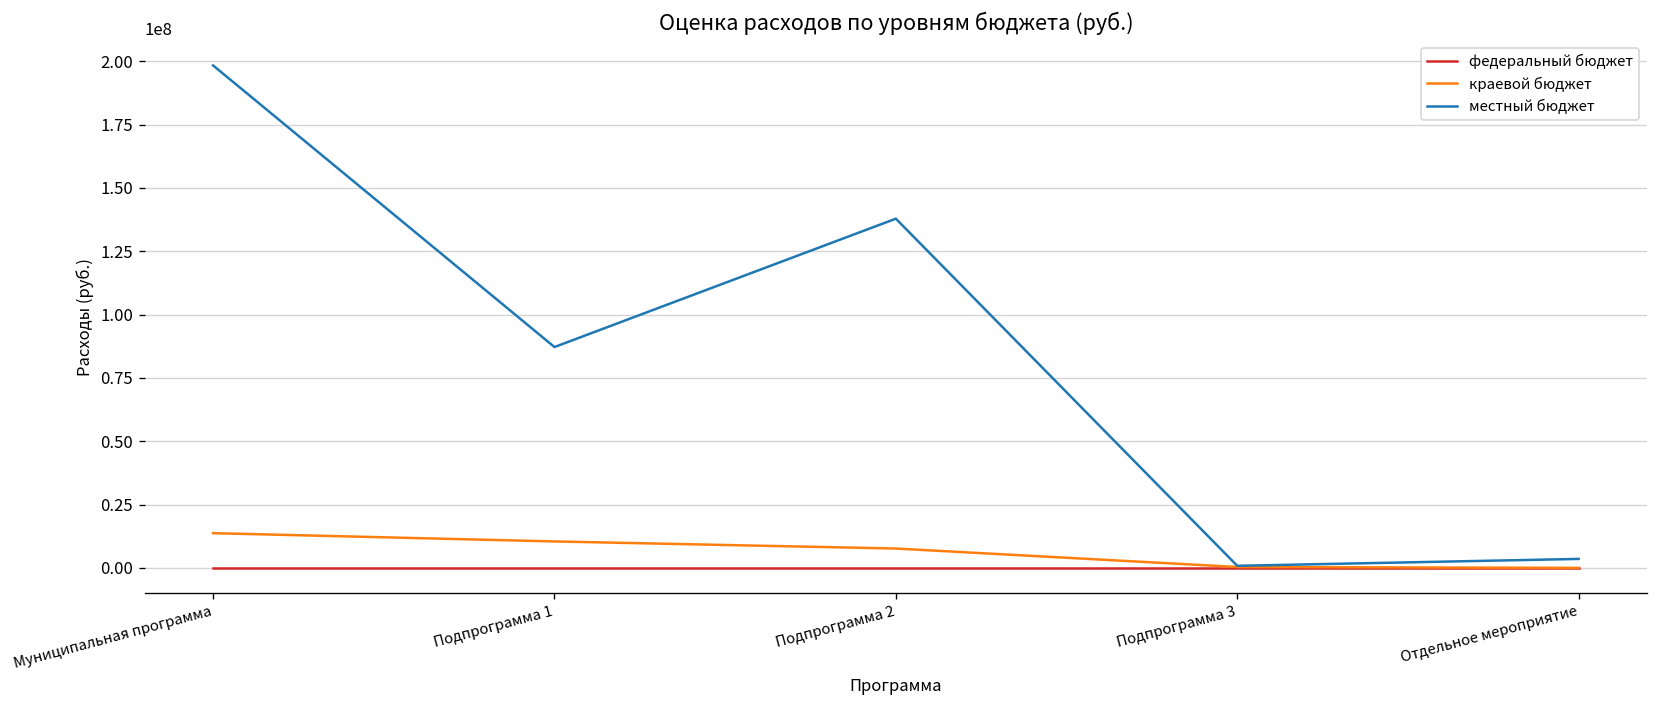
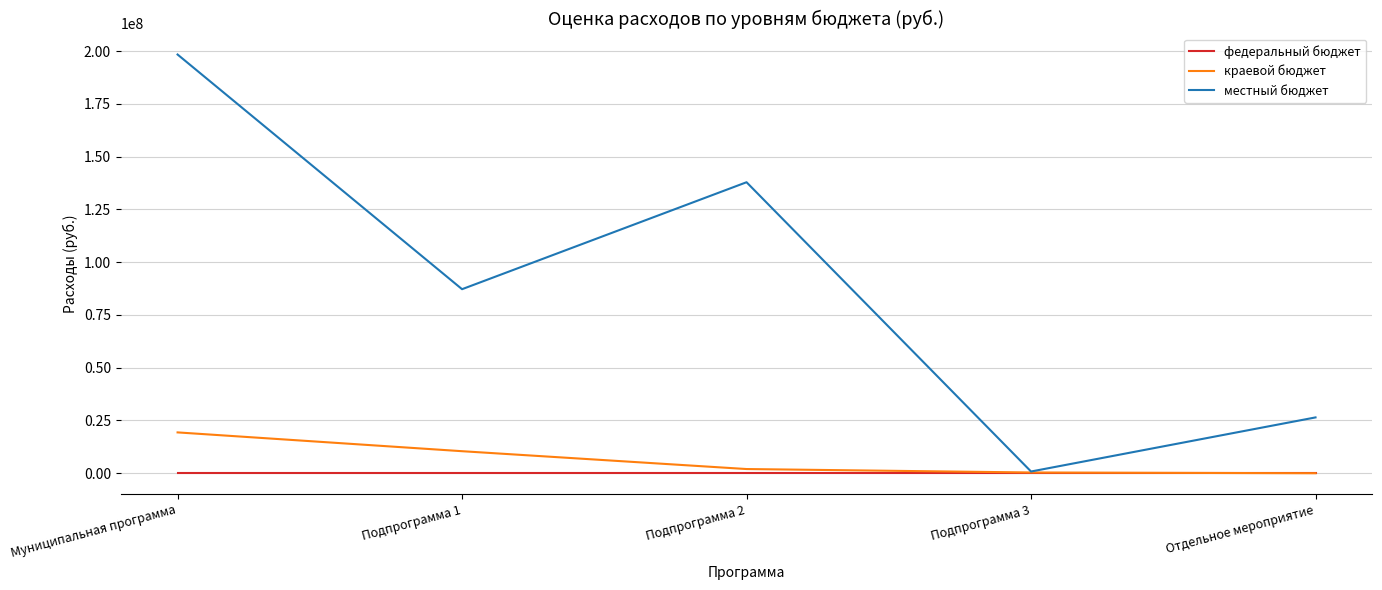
краевой бюджет, Муниципальная программа: 14000000 -> 19000000
краевой бюджет, Подпрограмма 2: 8000000 -> 2000000
местный бюджет, Отдельное мероприятие: 4000000 -> 26000000
